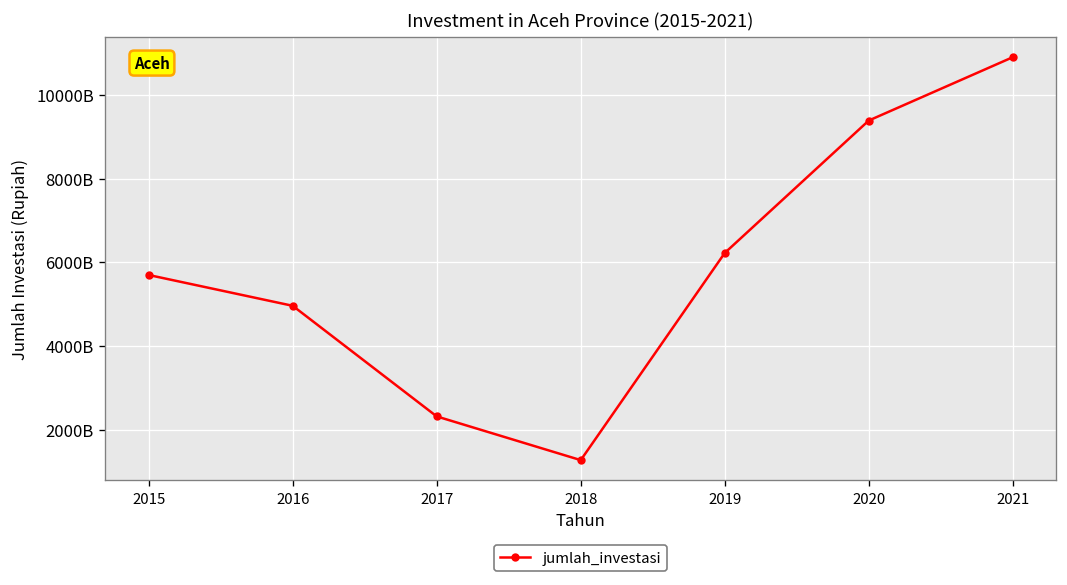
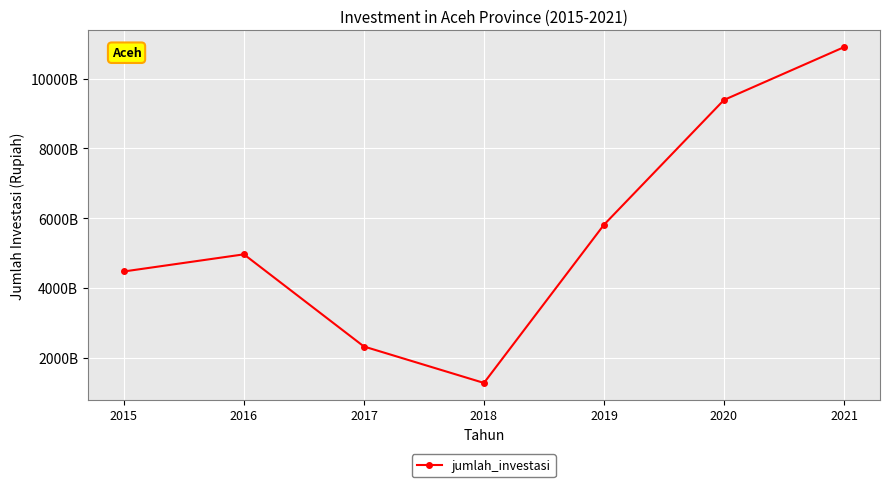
2015: 5700000000000 -> 4500000000000
2019: 6200000000000 -> 5800000000000
